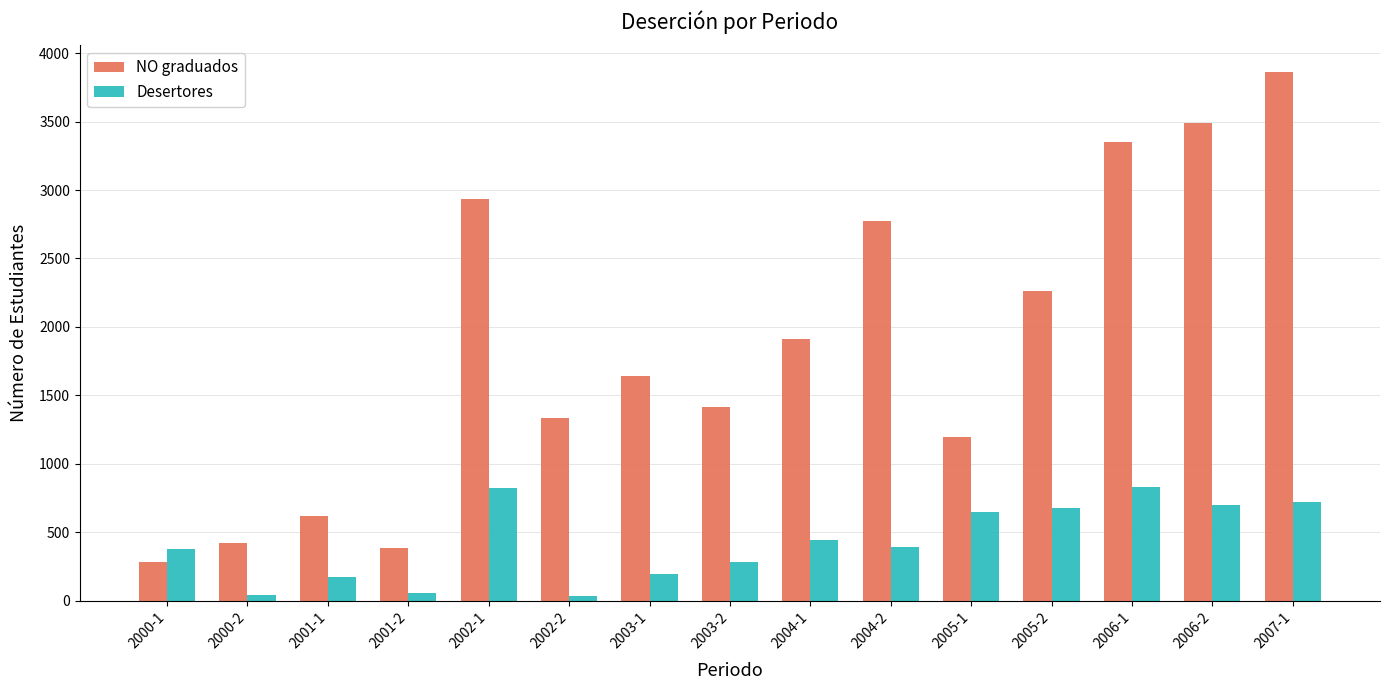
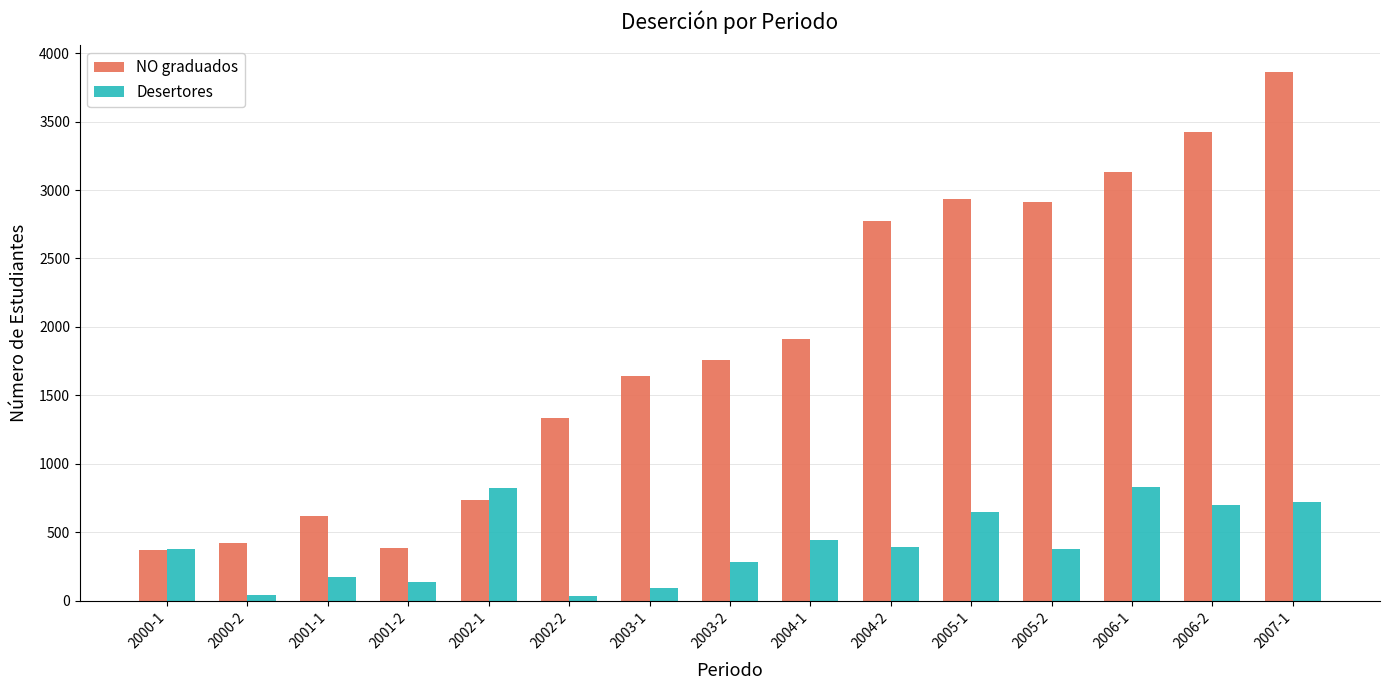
NO graduados, 2000-1: 290 -> 370
Desertores, 2001-2: 50 -> 130
NO graduados, 2002-1: 2930 -> 730
Desertores, 2003-1: 190 -> 90
NO graduados, 2003-2: 1420 -> 1760
NO graduados, 2005-1: 1200 -> 2940
NO graduados, 2005-2: 2260 -> 2910
Desertores, 2005-2: 680 -> 370
NO graduados, 2006-1: 3350 -> 3130
NO graduados, 2006-2: 3490 -> 3420
